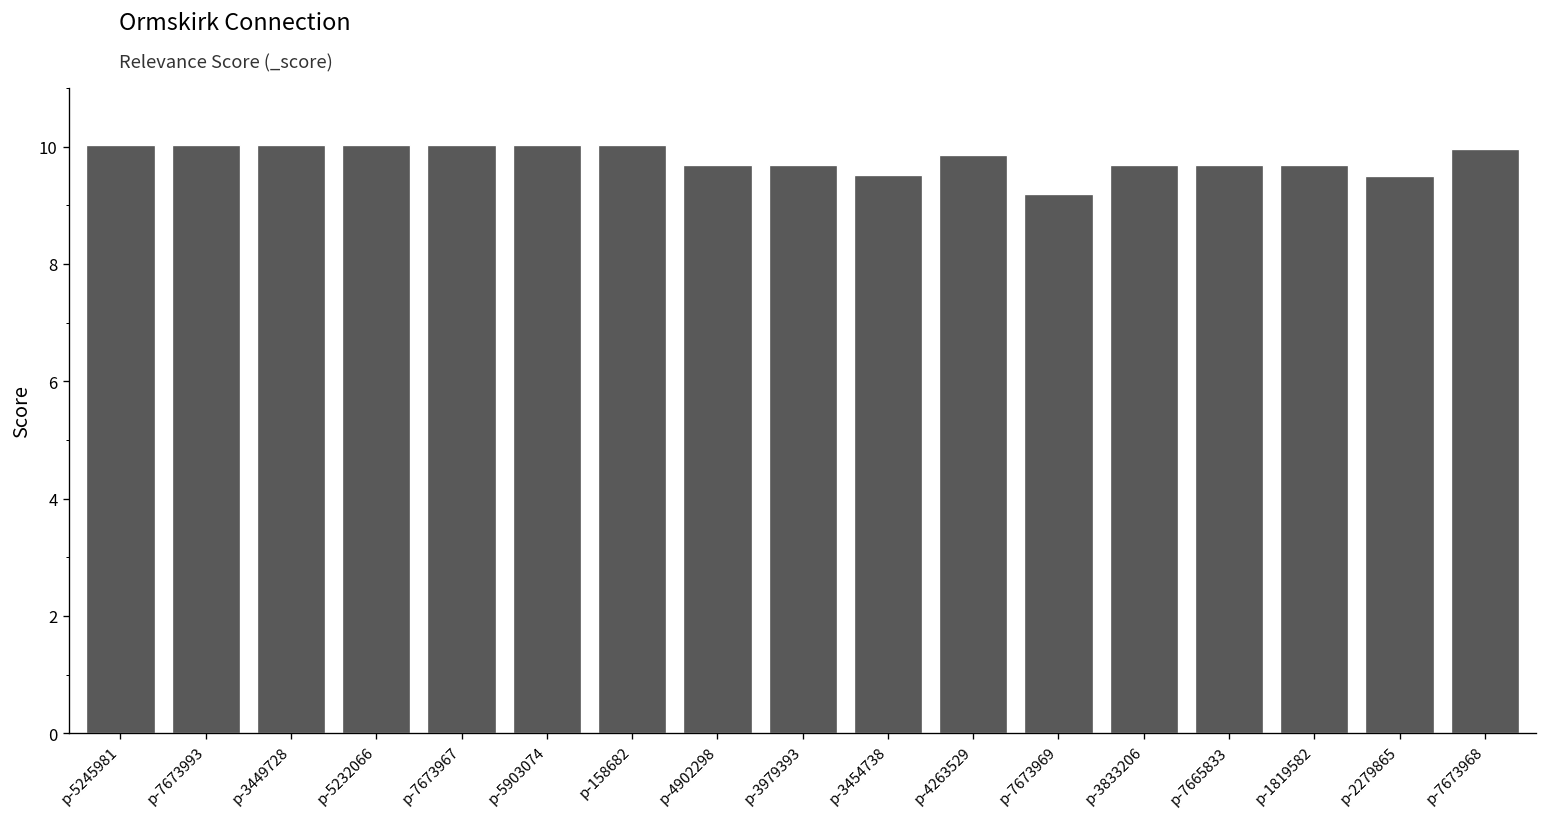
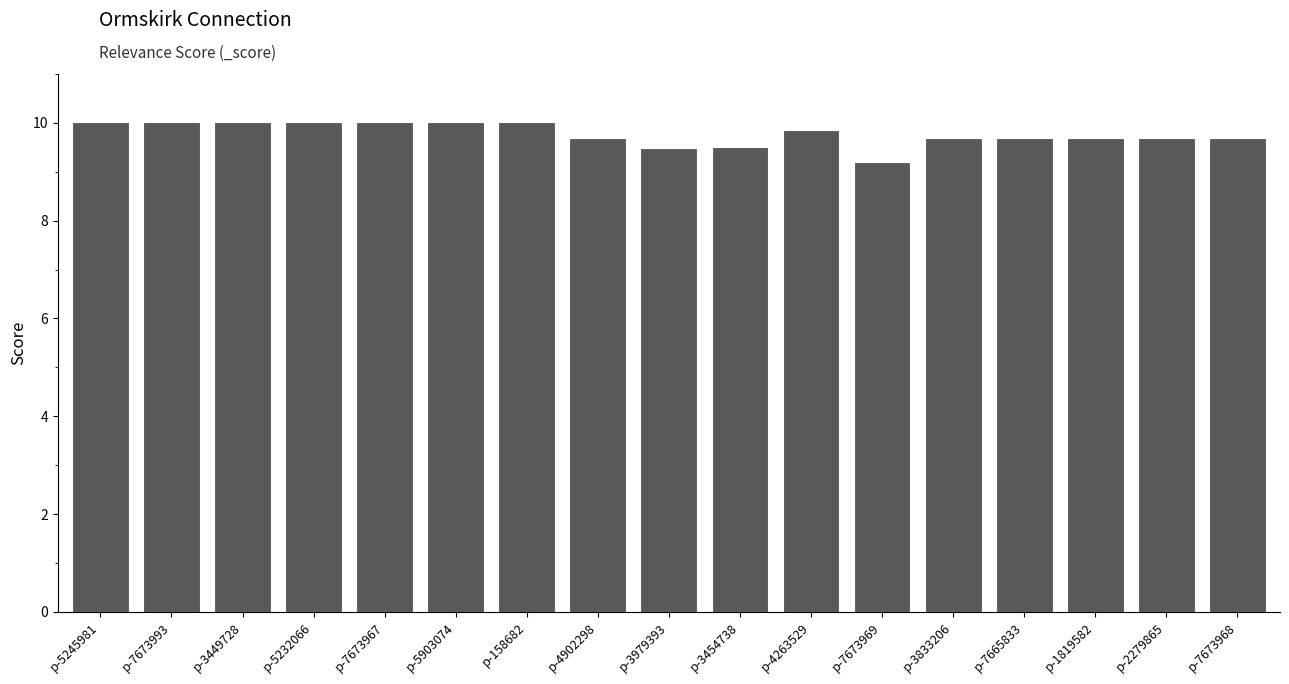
p-3979393: 9.7 -> 9.5
p-2279865: 9.5 -> 9.7
p-7673968: 10.0 -> 9.7
